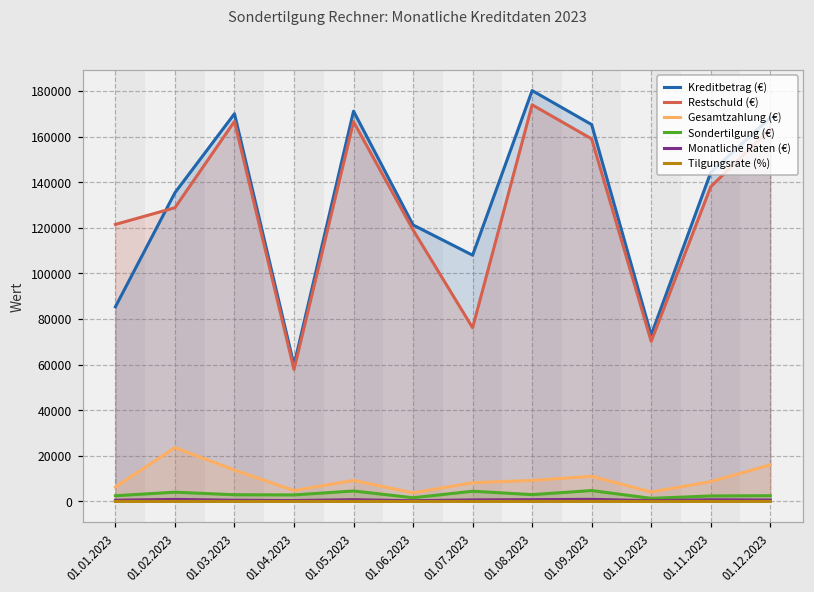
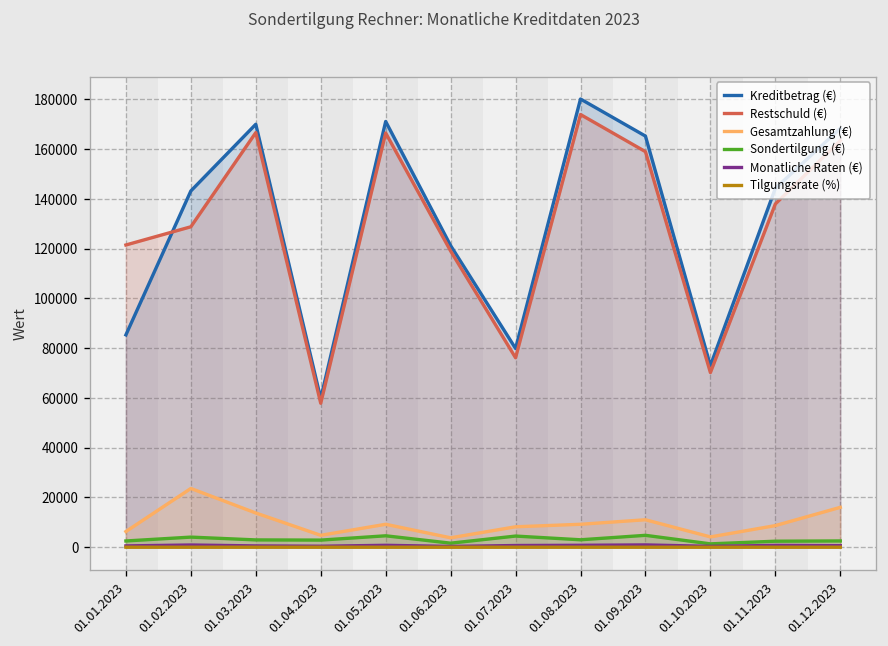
Kreditbetrag (€), 01.02.2023: 135000 -> 143000
Kreditbetrag (€), 01.07.2023: 108000 -> 80000
